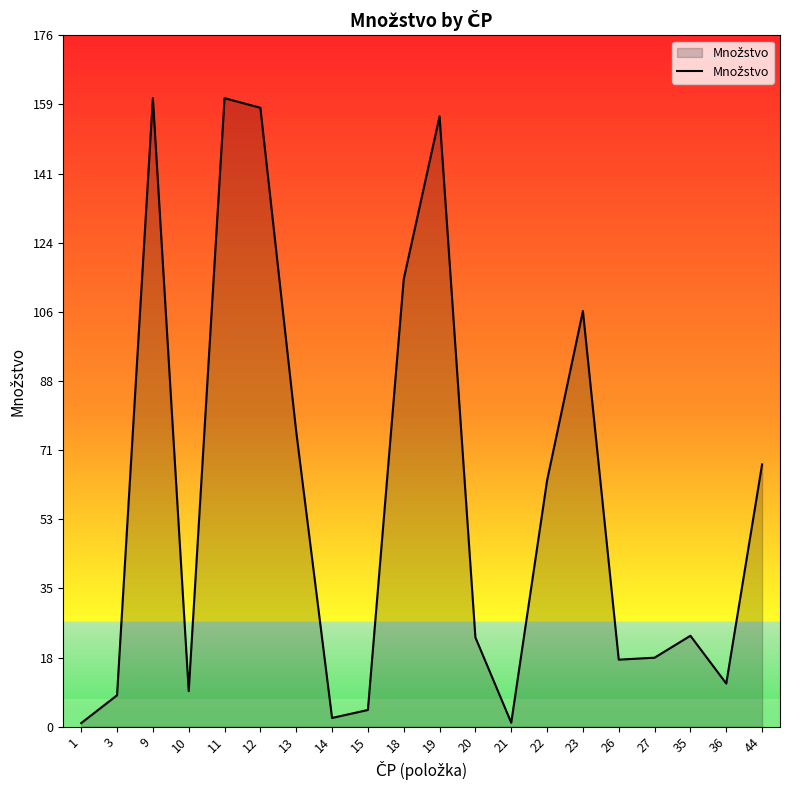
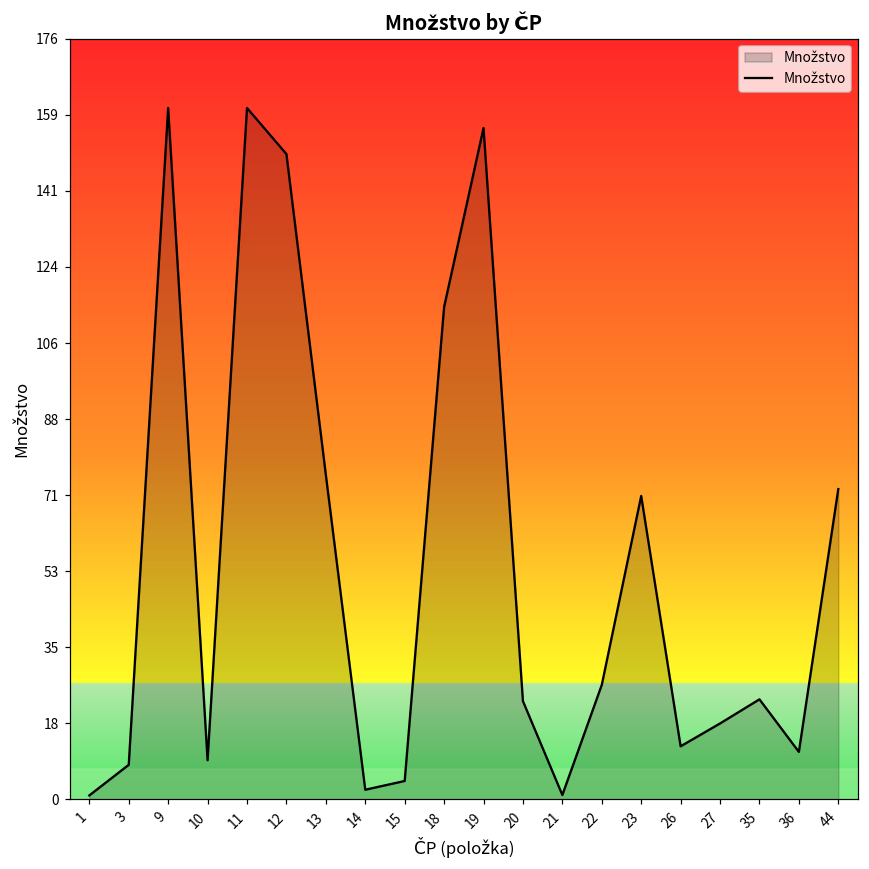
12: 158 -> 150
22: 63 -> 27
23: 106 -> 70
26: 17 -> 12
44: 67 -> 72
